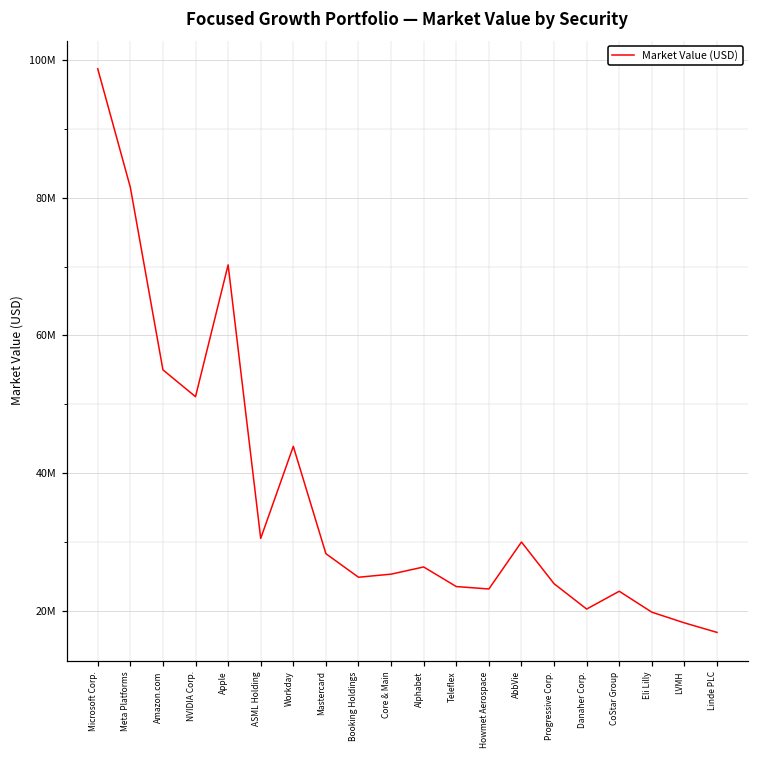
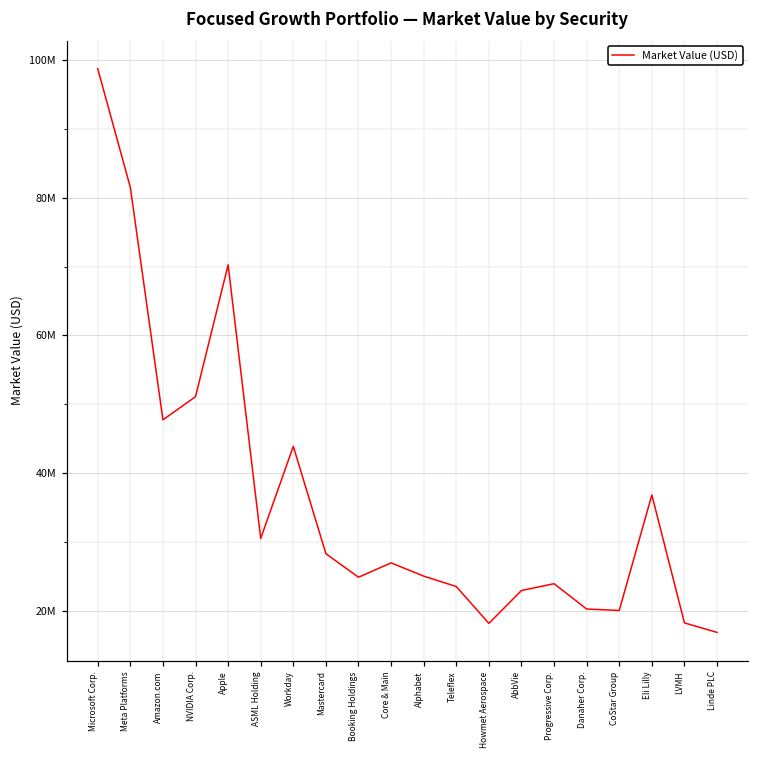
Amazon.com: 55000000 -> 48000000
Core & Main: 25000000 -> 27000000
Alphabet: 26000000 -> 25000000
Howmet Aerospace: 23000000 -> 18000000
AbbVie: 30000000 -> 23000000
CoStar Group: 23000000 -> 20000000
Eli Lilly: 20000000 -> 37000000
